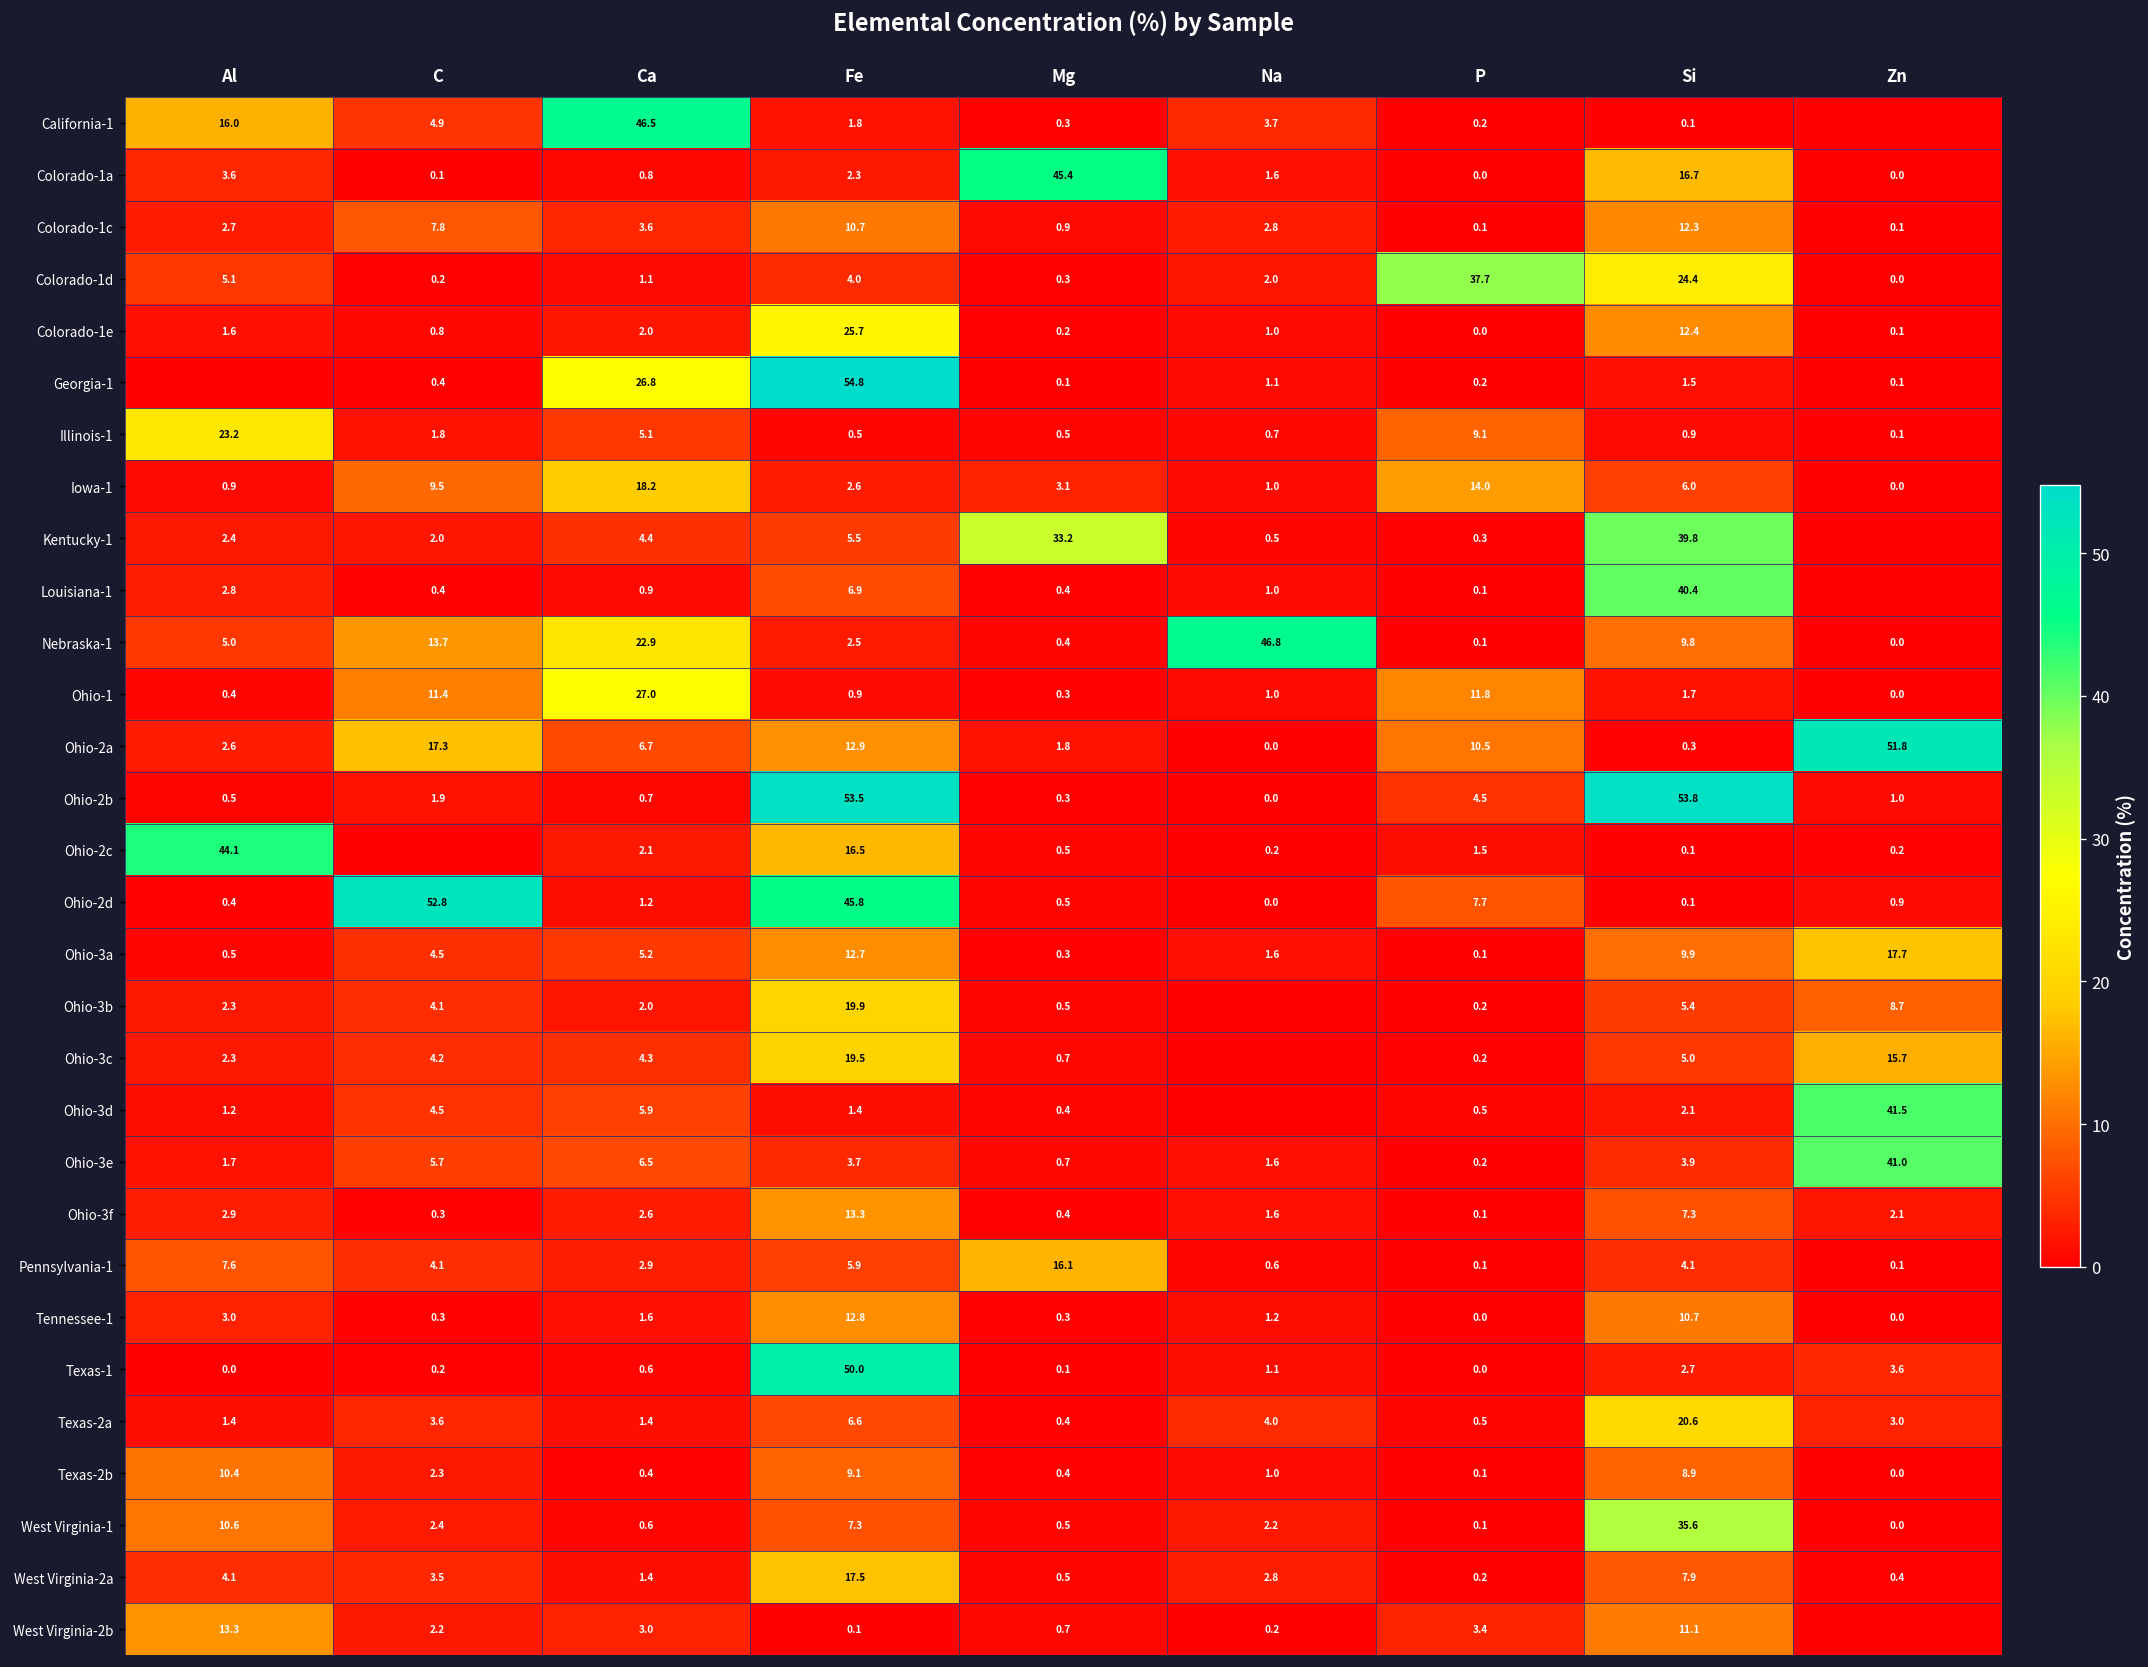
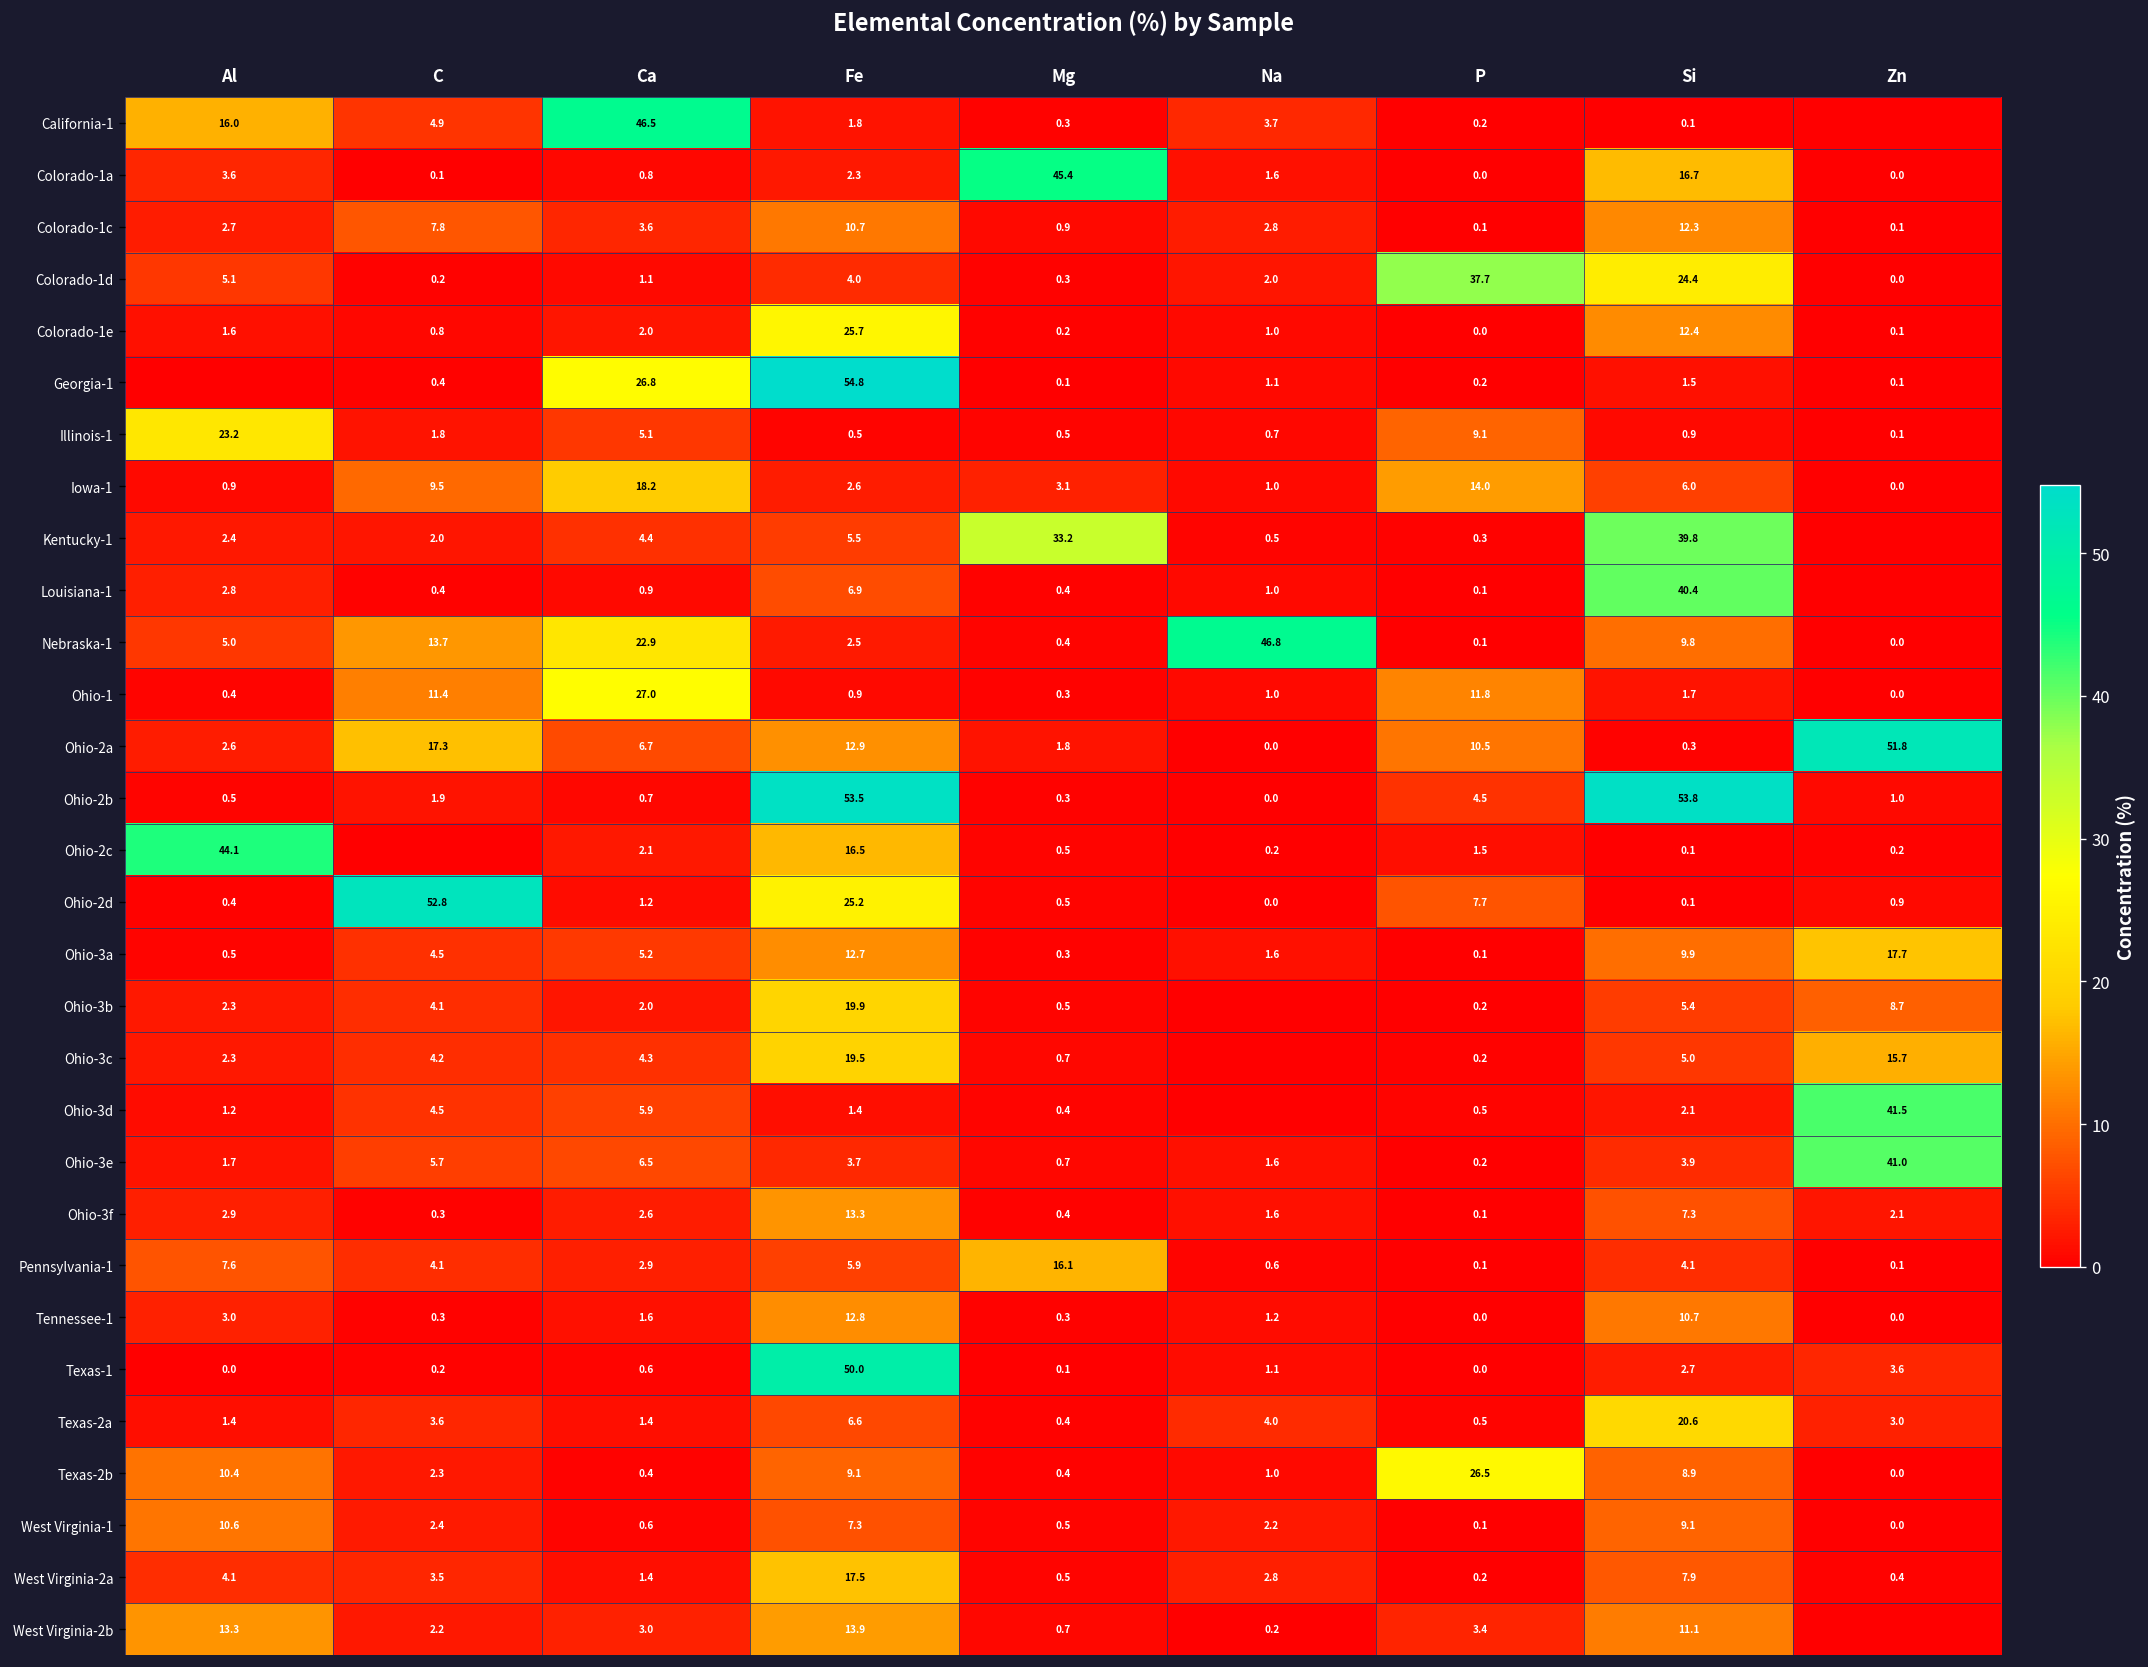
Ohio-2d, Fe: 45.8 -> 25.2
Texas-2b, P: 0.1 -> 26.5
West Virginia-1, Si: 35.6 -> 9.1
West Virginia-2b, Fe: 0.1 -> 13.9
